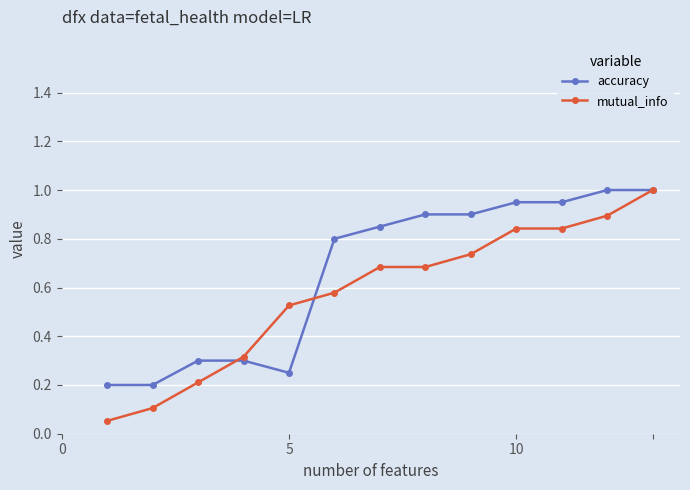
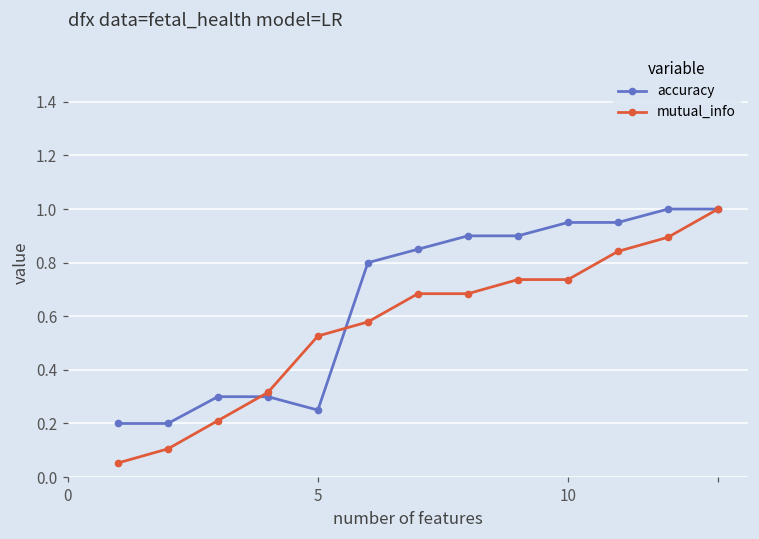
mutual_info, 10: 0.84 -> 0.74
